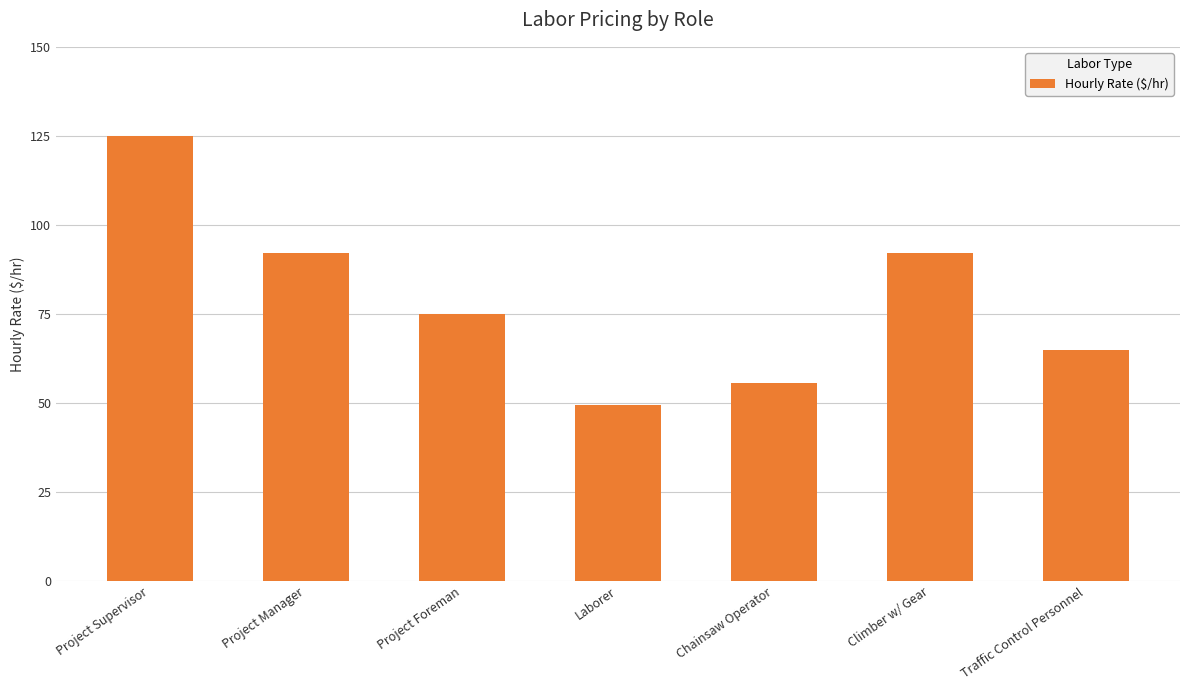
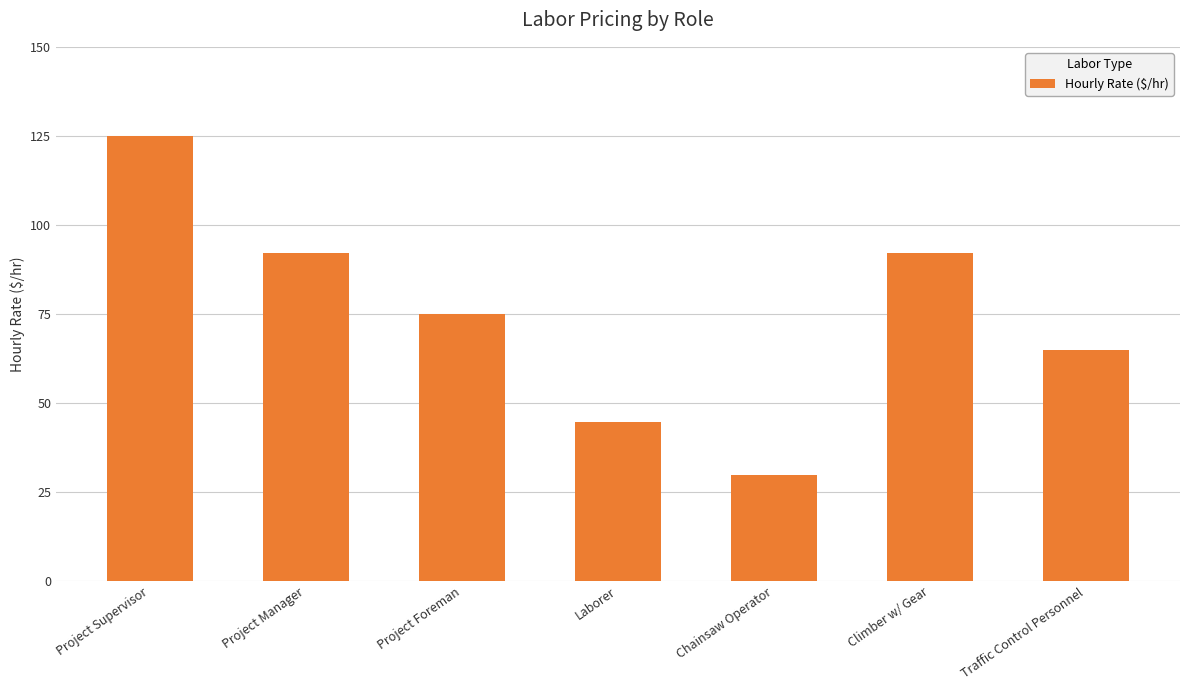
Laborer: 50 -> 45
Chainsaw Operator: 56 -> 30
